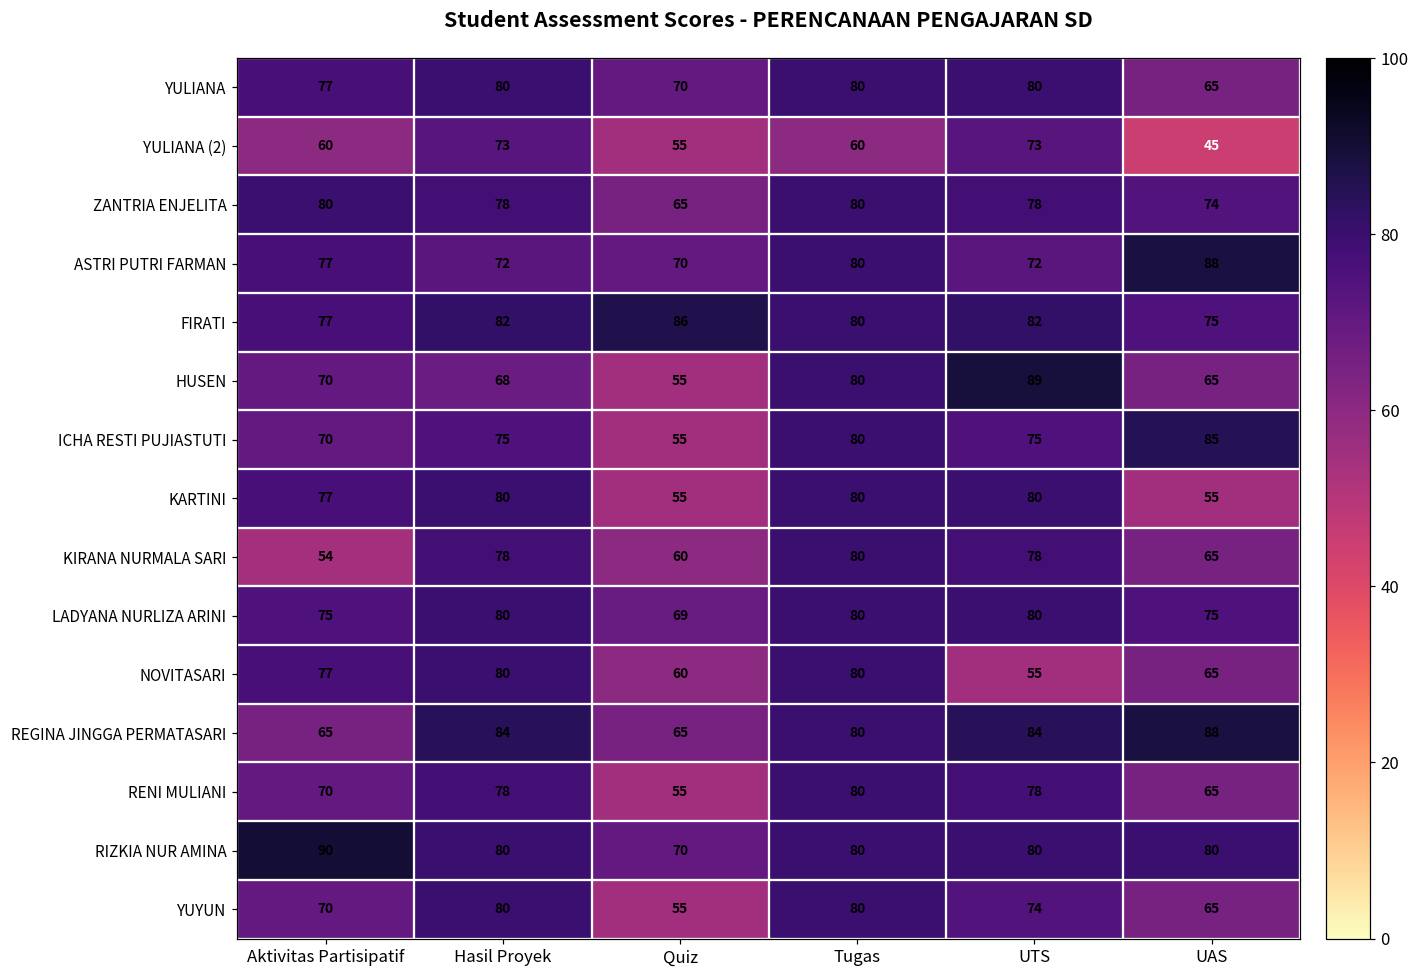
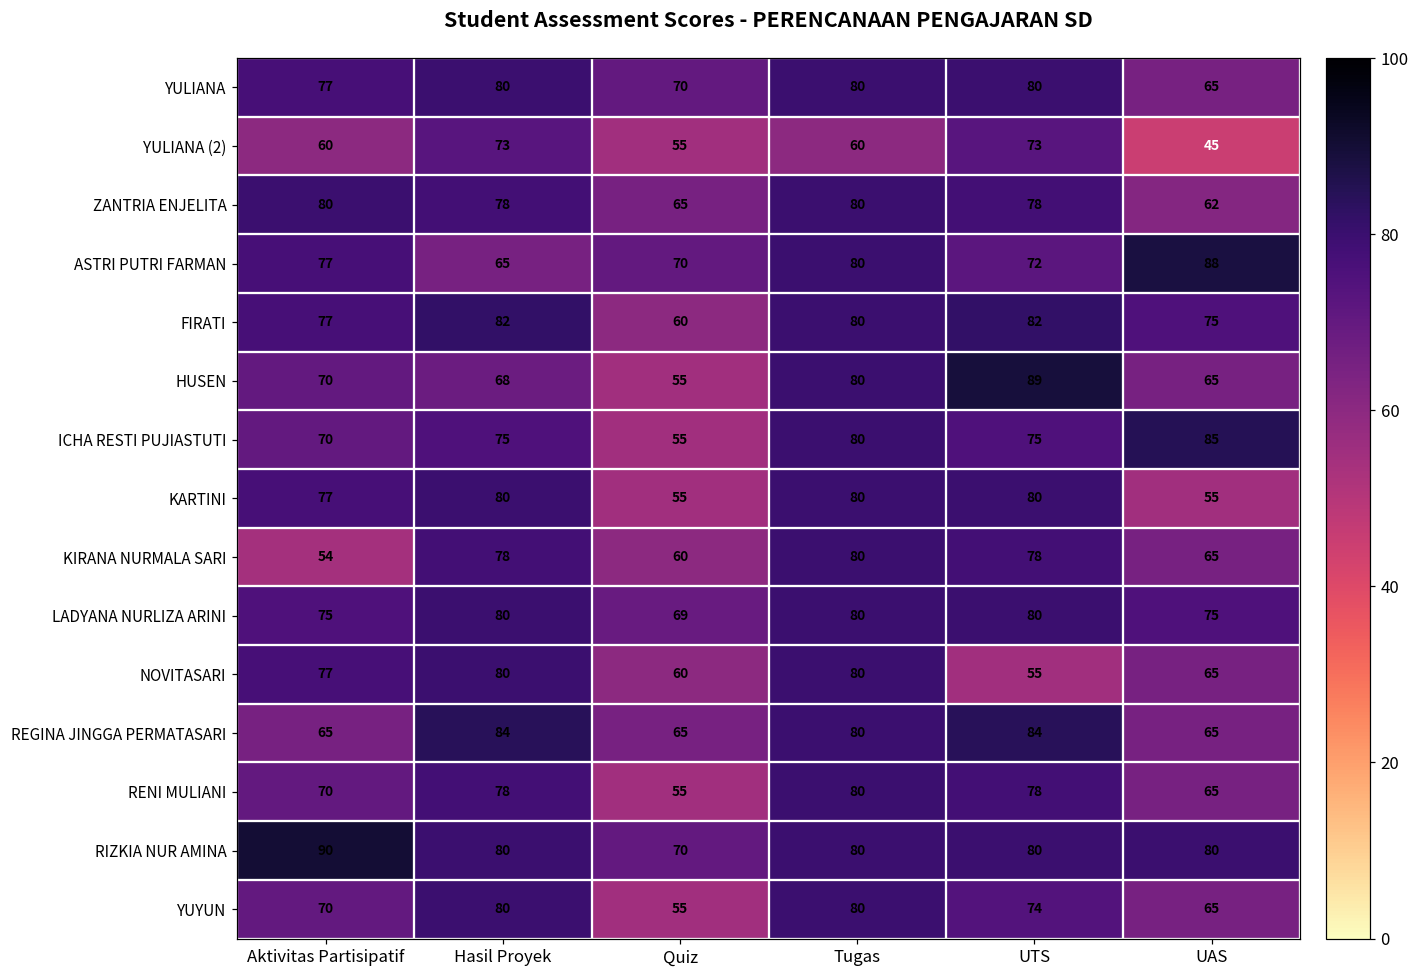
ZANTRIA ENJELITA, UAS: 74 -> 62
ASTRI PUTRI FARMAN, Hasil Proyek: 72 -> 65
FIRATI, Quiz: 86 -> 60
REGINA JINGGA PERMATASARI, UAS: 88 -> 65
